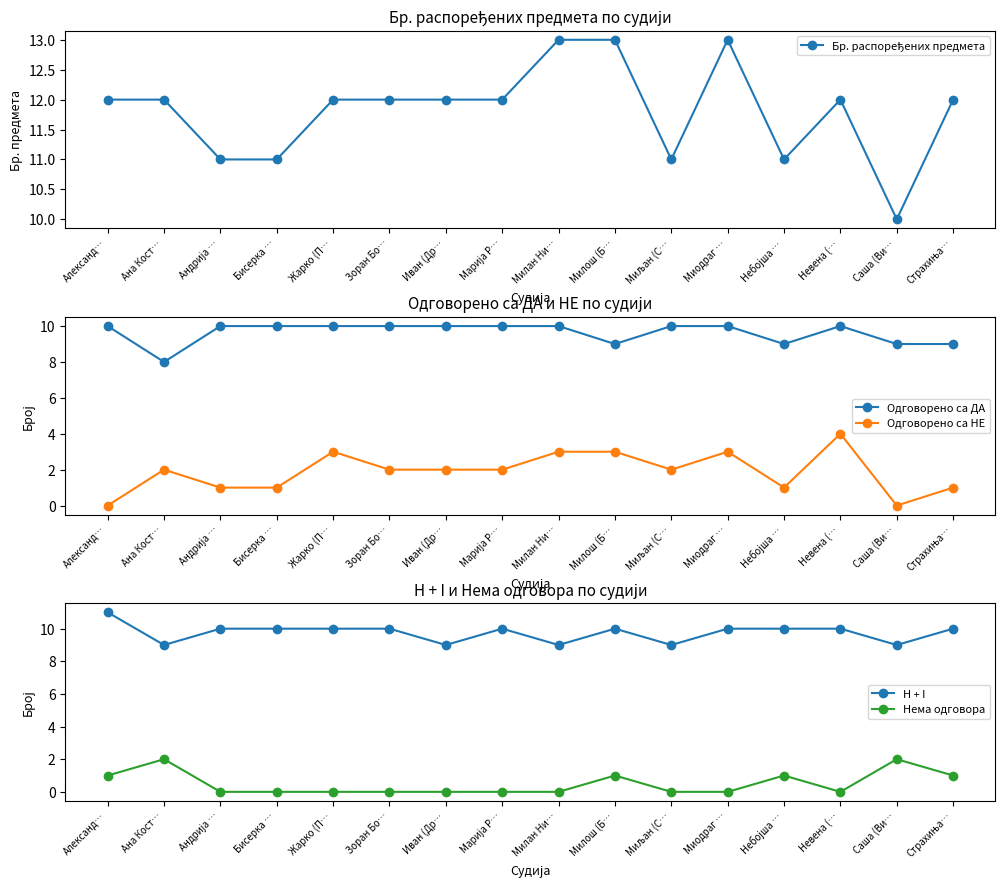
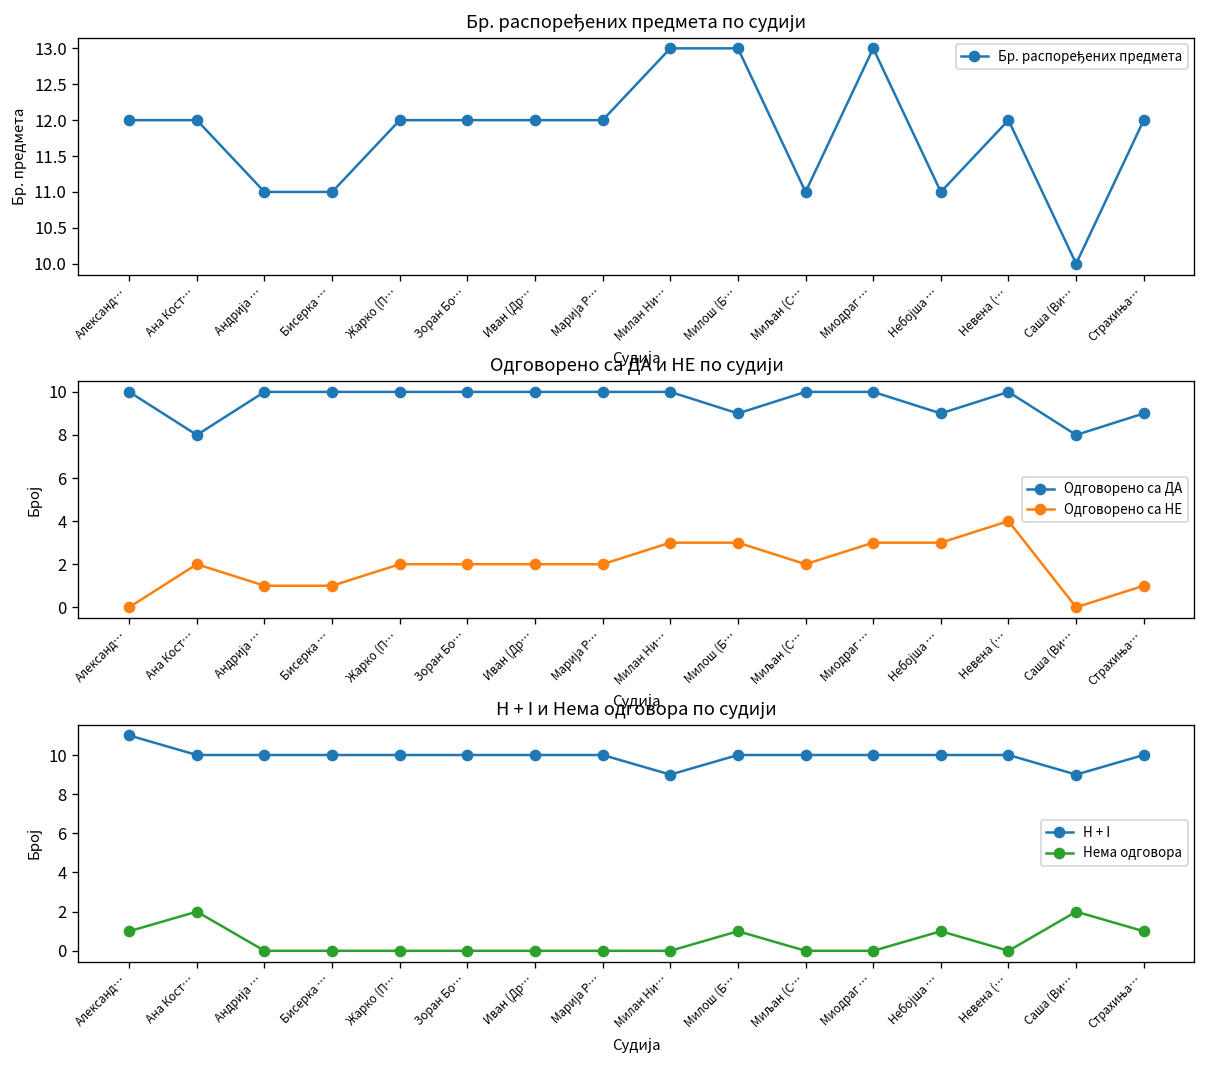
Одговорено са ДА и НЕ по судији, Одговорено са НЕ, Жарко (П…: 3 -> 2
Одговорено са ДА и НЕ по судији, Одговорено са НЕ, Небојша …: 1 -> 3
Одговорено са ДА и НЕ по судији, Одговорено са ДА, Саша (Ви…: 9 -> 8
H + I и Нема одговора по судији, H + I, Ана Кост…: 9 -> 10
H + I и Нема одговора по судији, H + I, Иван (Др…: 9 -> 10
H + I и Нема одговора по судији, H + I, Миљан (С…: 9 -> 10
